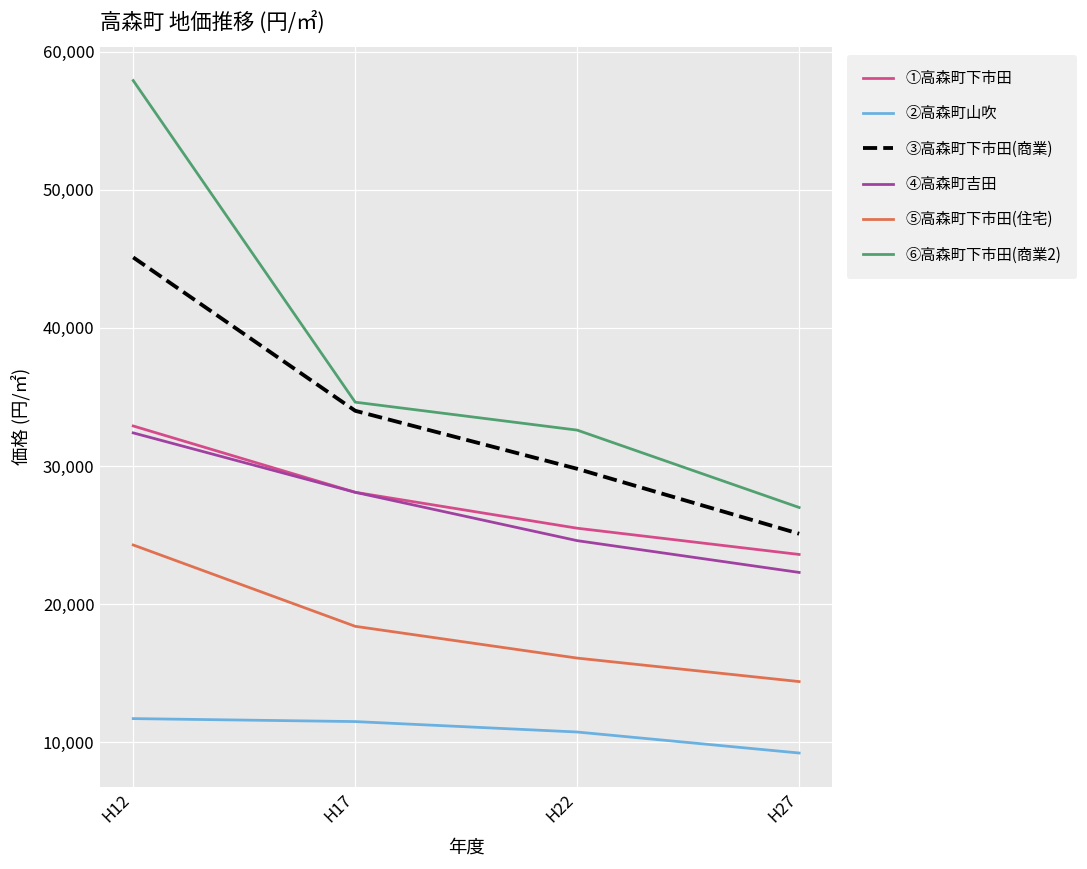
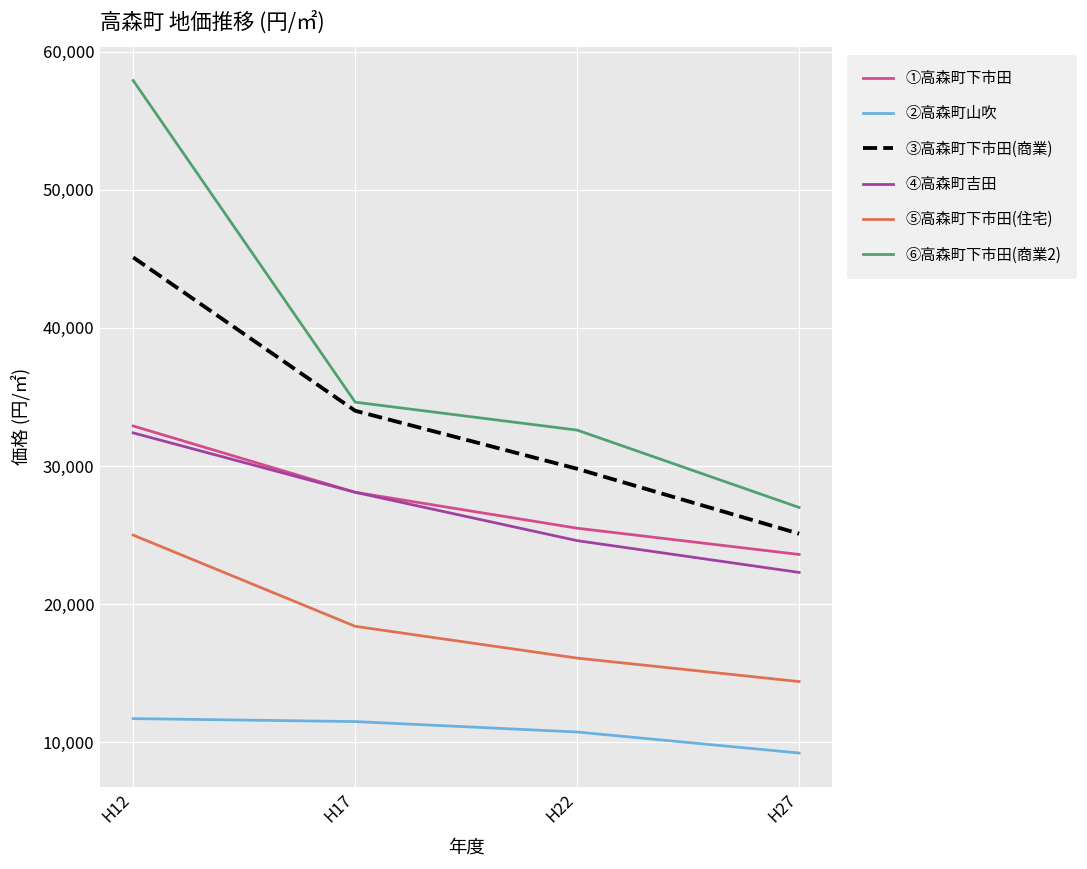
⑤高森町下市田(住宅), H12: 24,300 -> 25,000
